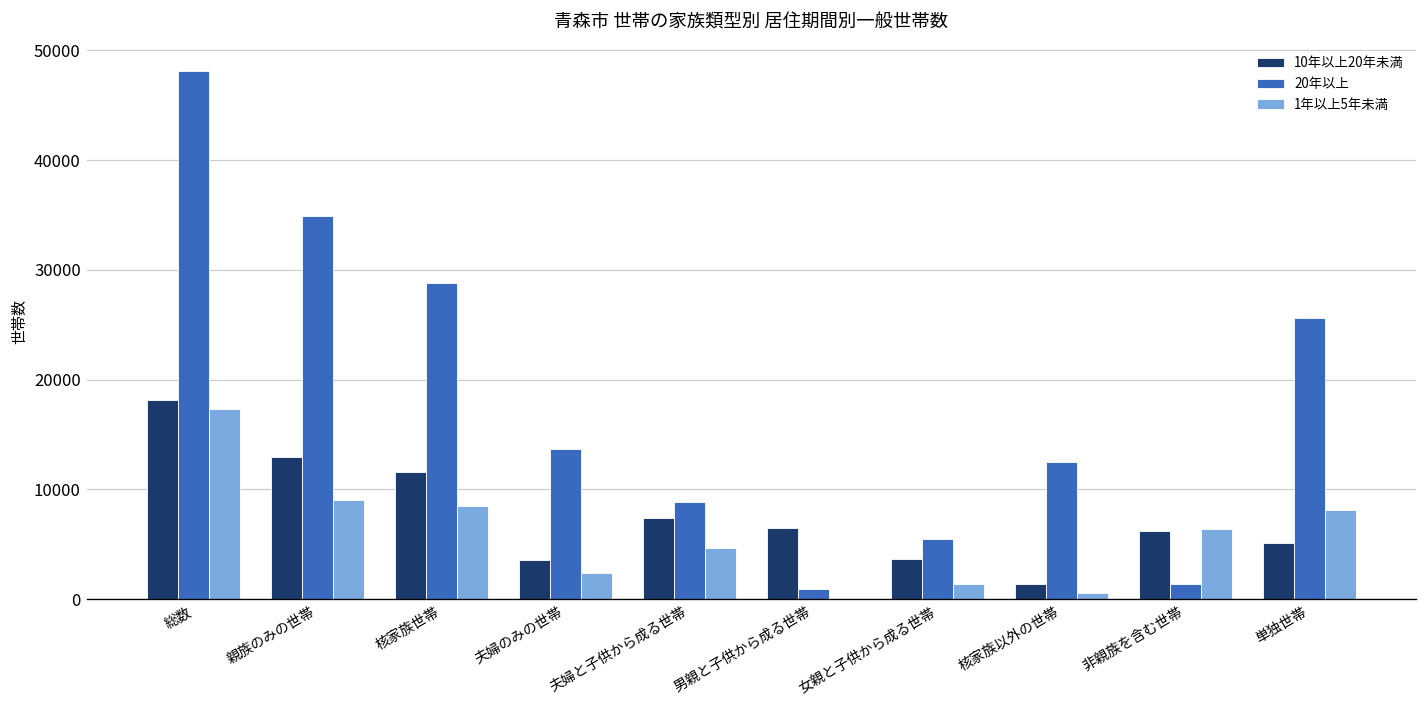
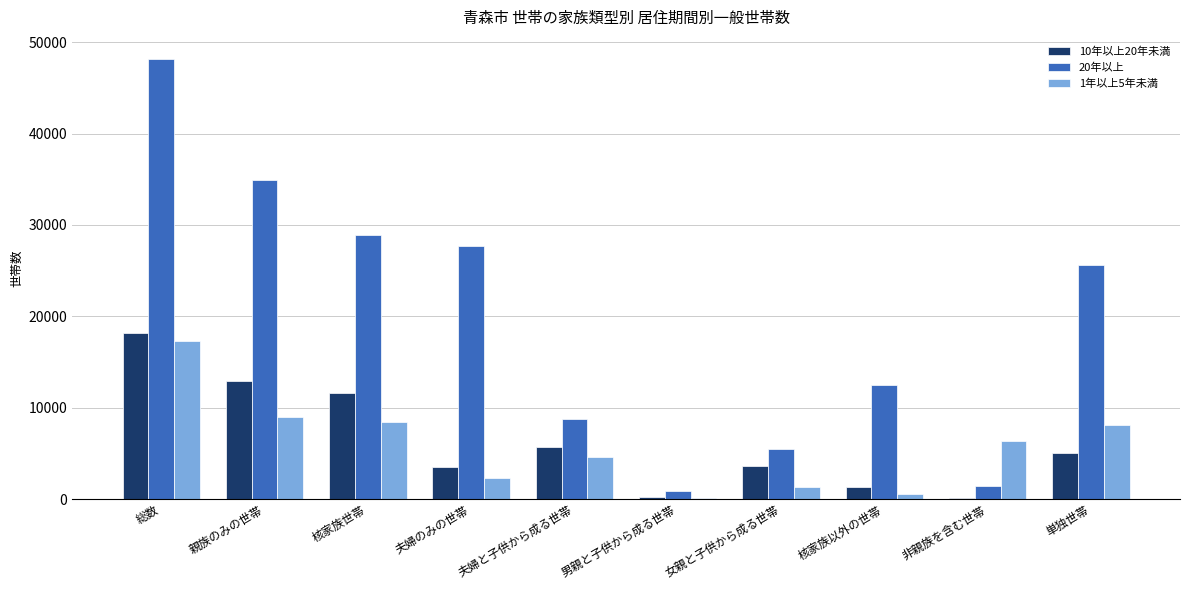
20年以上, 夫婦のみの世帯: 14000 -> 28000
10年以上20年未満, 夫婦と子供から成る世帯: 7000 -> 6000
10年以上20年未満, 男親と子供から成る世帯: 6000 -> 0
10年以上20年未満, 非親族を含む世帯: 6000 -> 0
